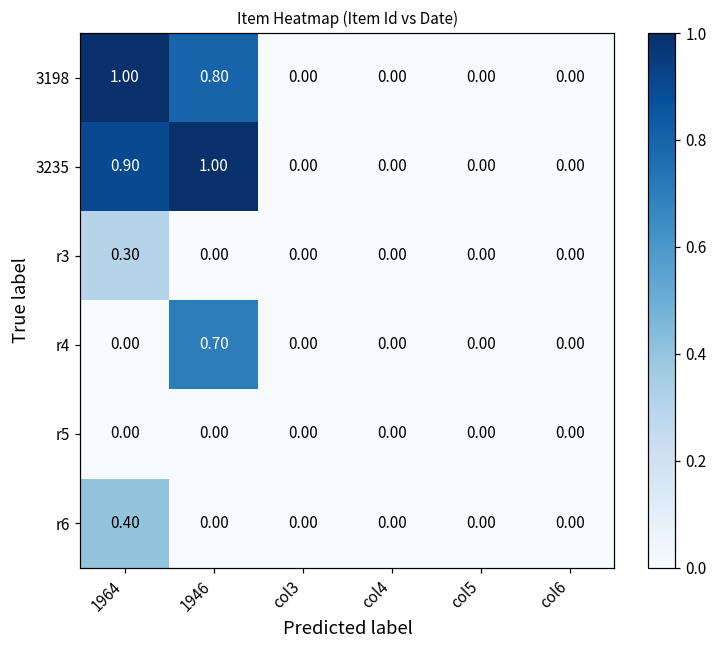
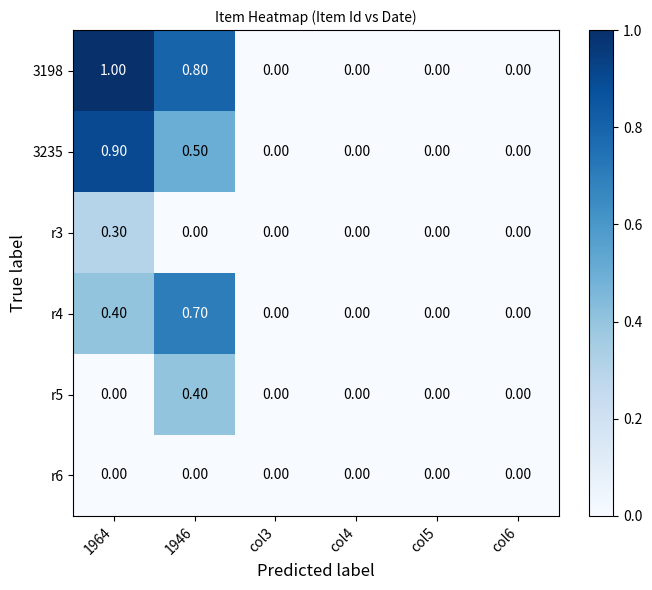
3235, 1946: 1.00 -> 0.50
r4, 1964: 0.00 -> 0.40
r5, 1946: 0.00 -> 0.40
r6, 1964: 0.40 -> 0.00
